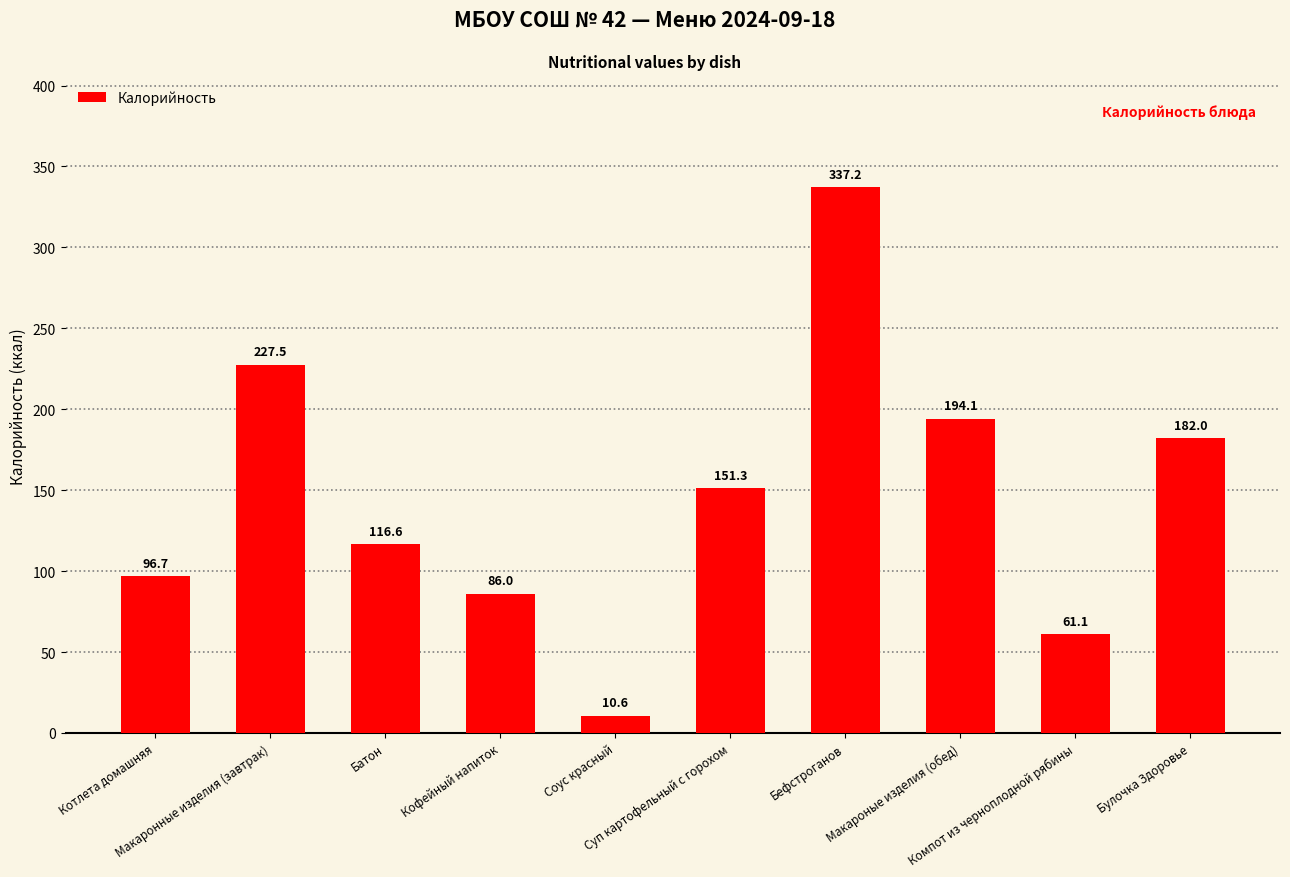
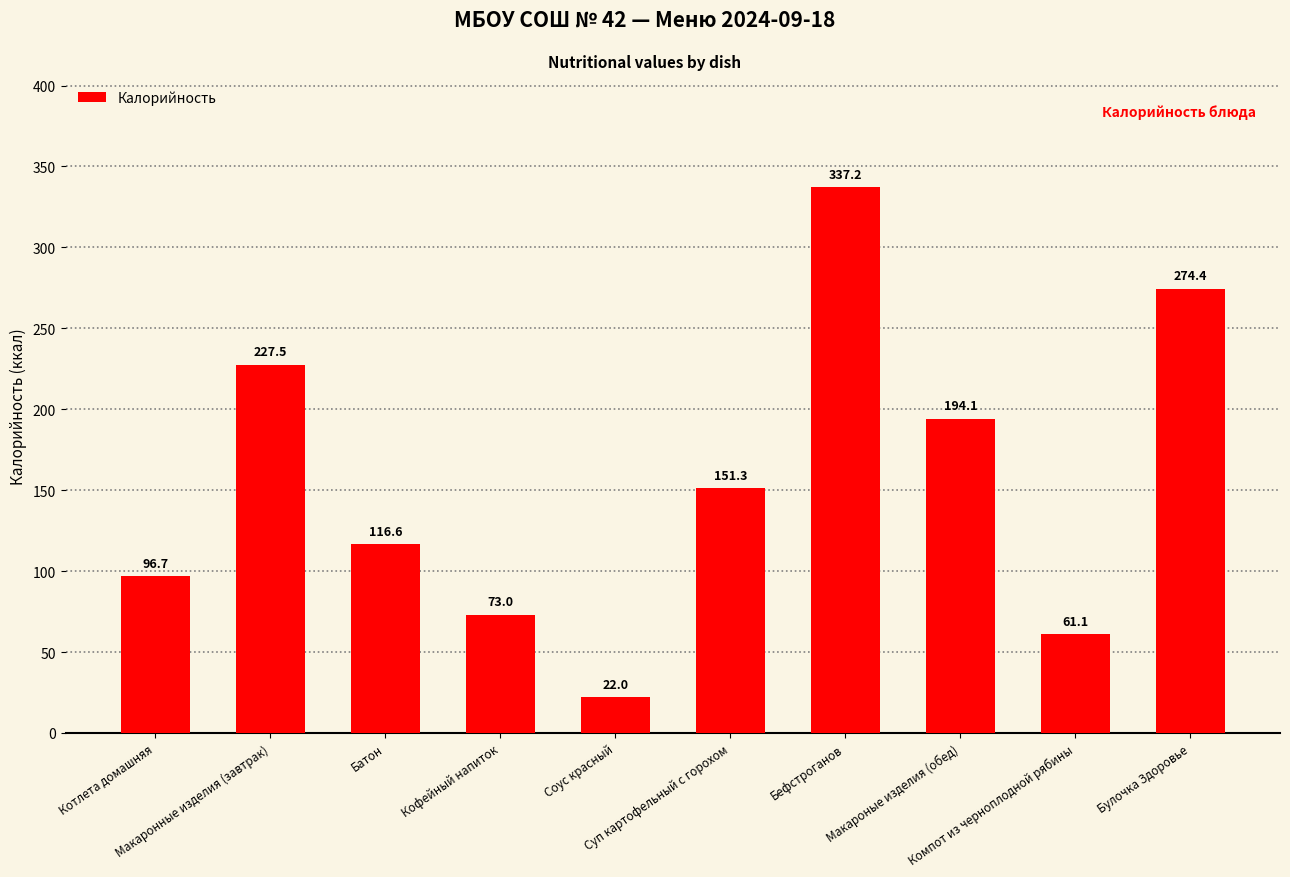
Кофейный напиток: 86.0 -> 73.0
Соус красный: 10.6 -> 22.0
Булочка Здоровье: 182.0 -> 274.4
